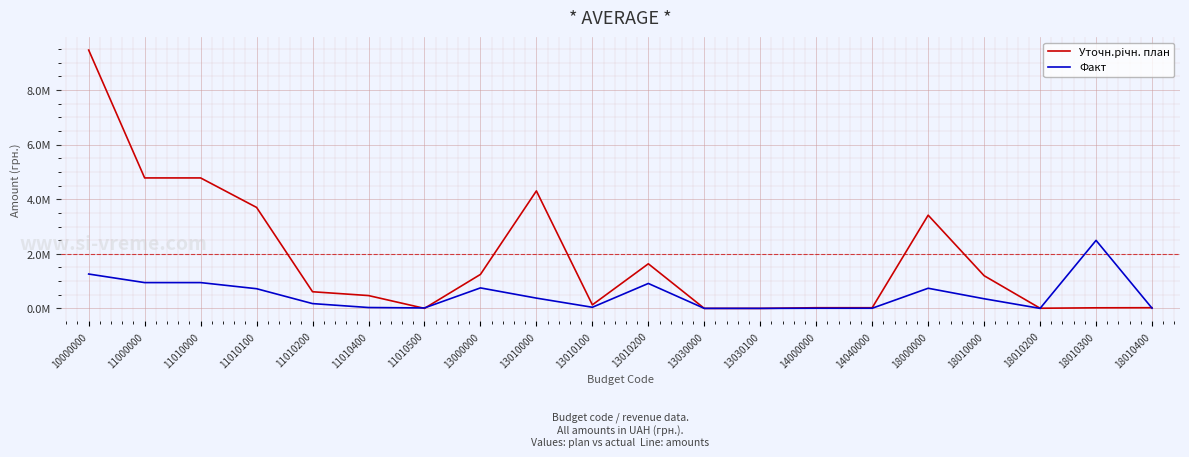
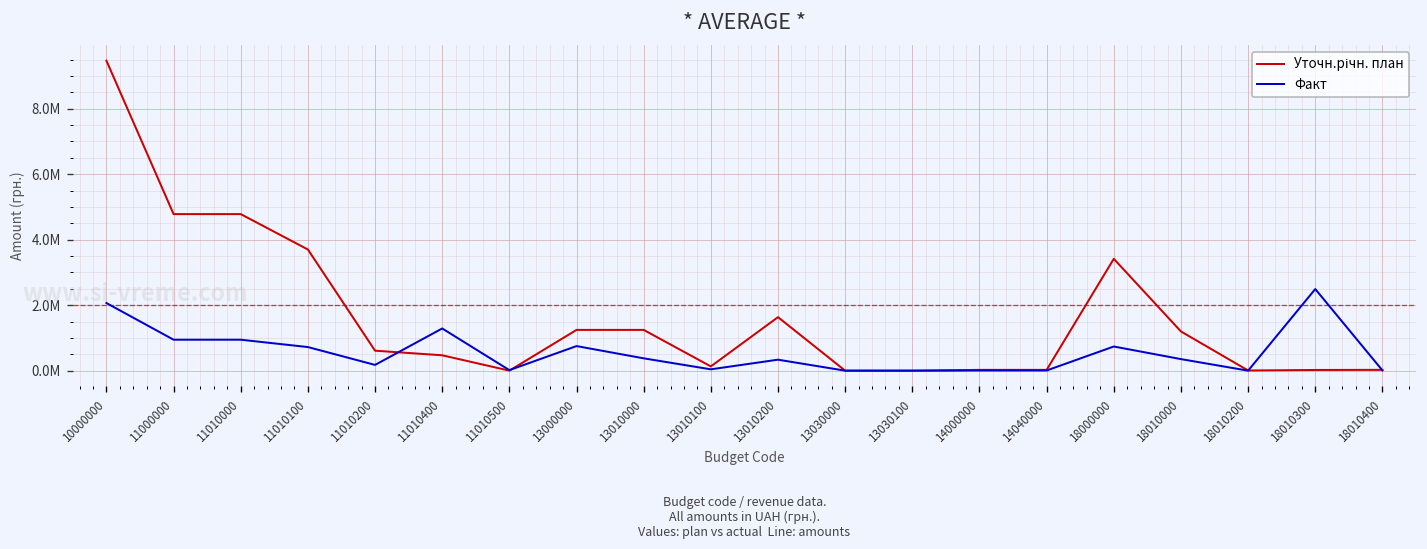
Факт, 10000000: 1300000 -> 2100000
Факт, 11010400: 0 -> 1300000
Уточн.річн. план, 13010000: 4300000 -> 1200000
Факт, 13010200: 900000 -> 300000
